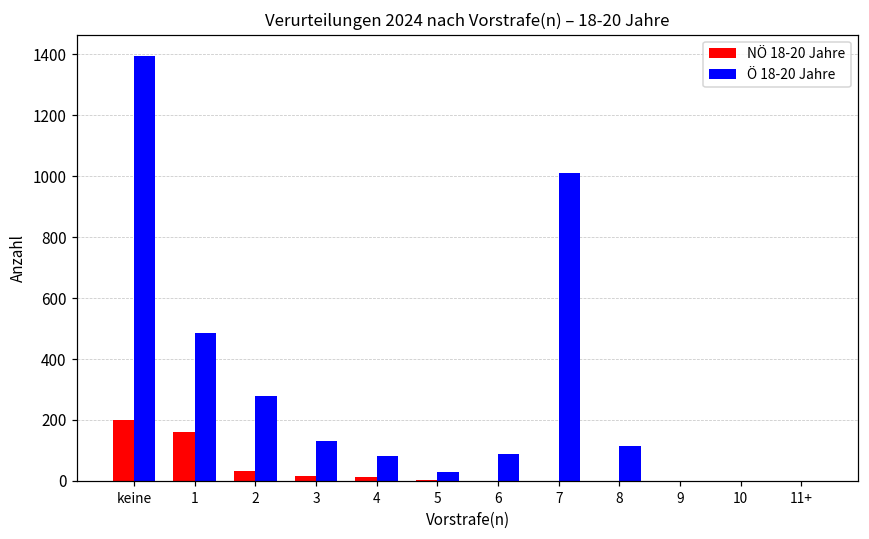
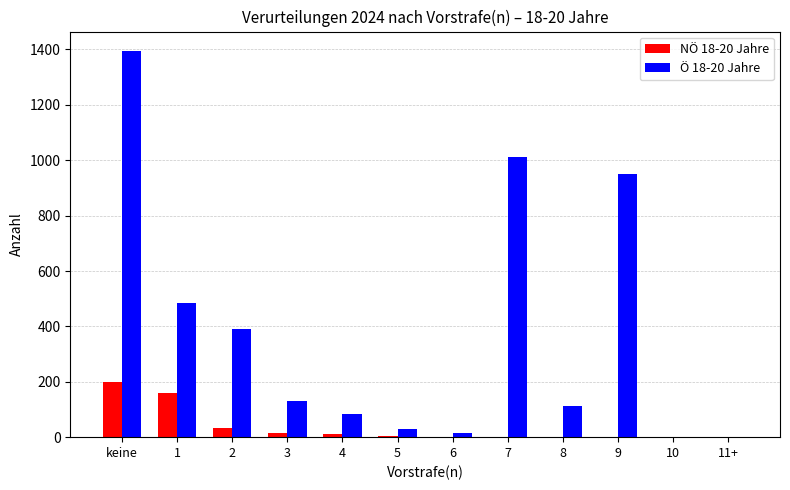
Ö 18-20 Jahre, 2: 280 -> 390
Ö 18-20 Jahre, 6: 90 -> 20
Ö 18-20 Jahre, 9: 0 -> 950
